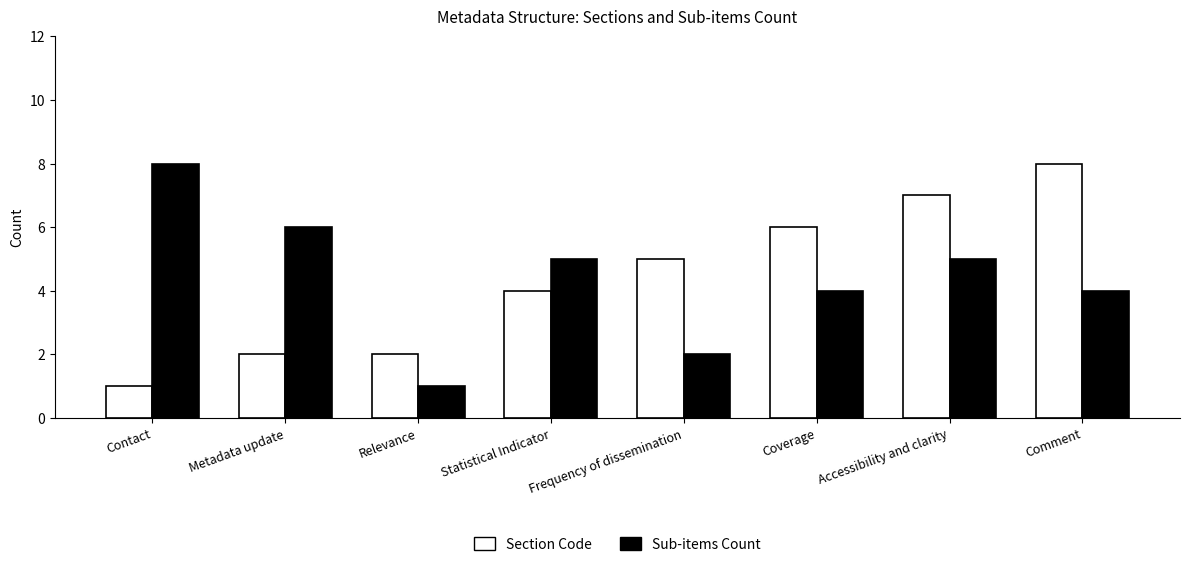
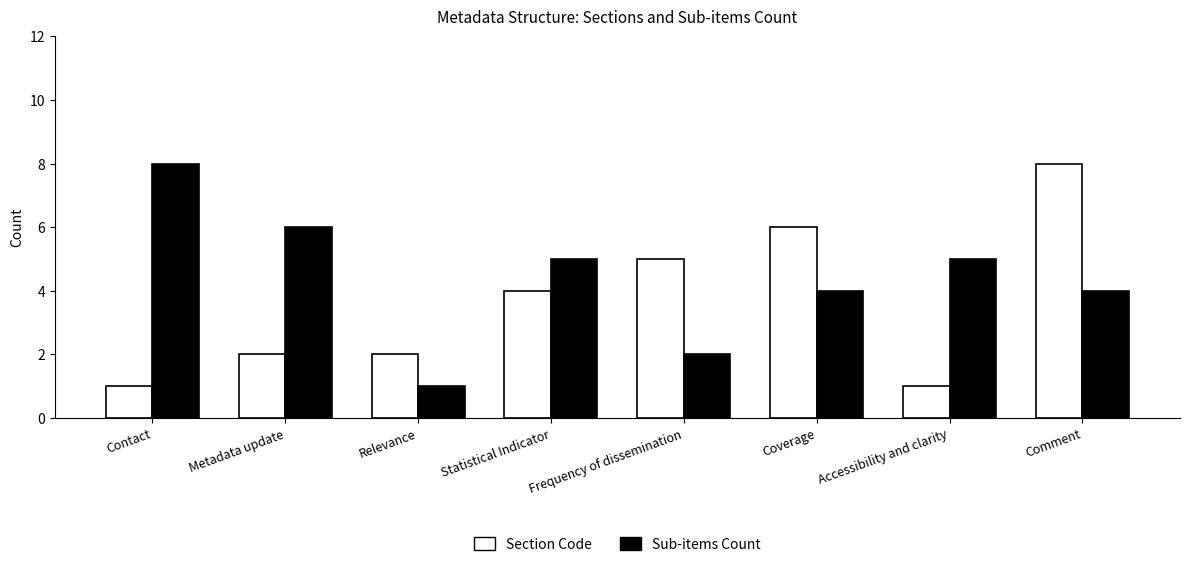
Section Code, Accessibility and clarity: 7 -> 1
